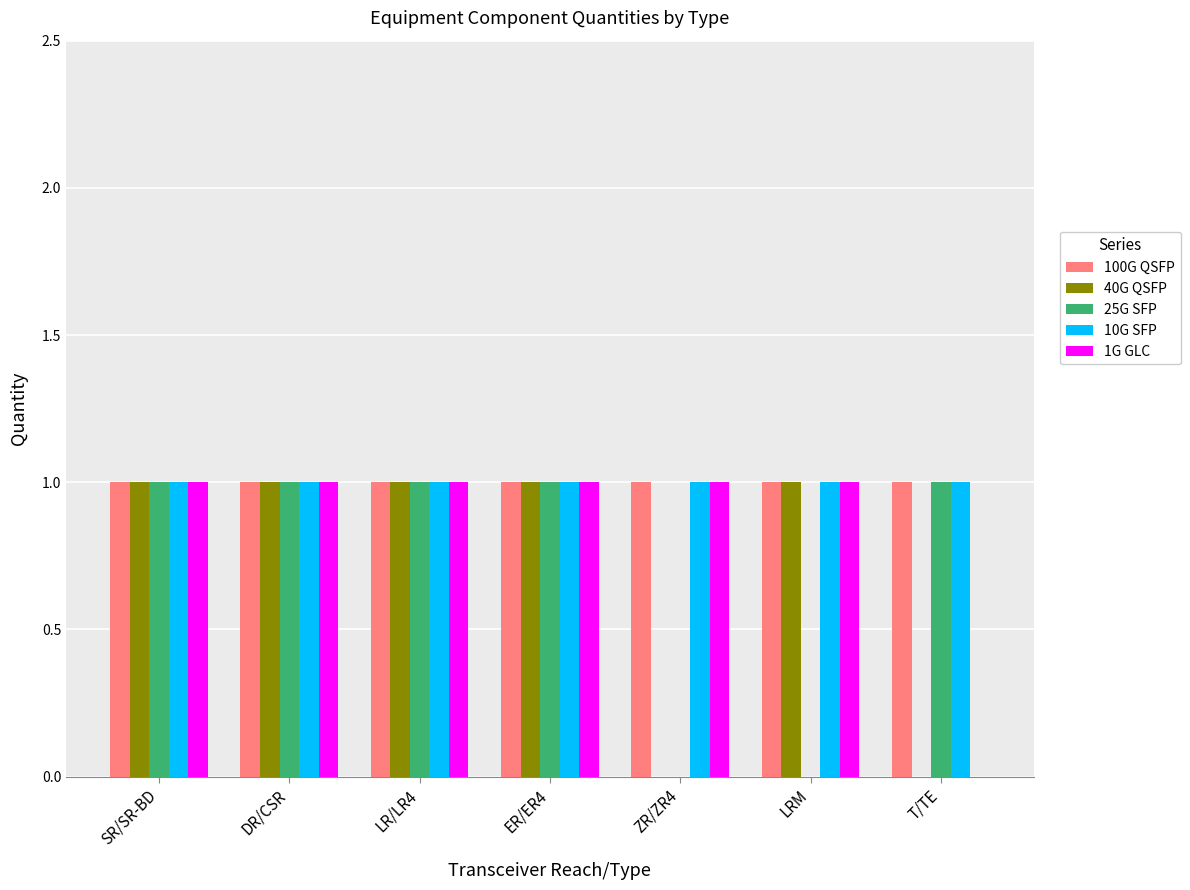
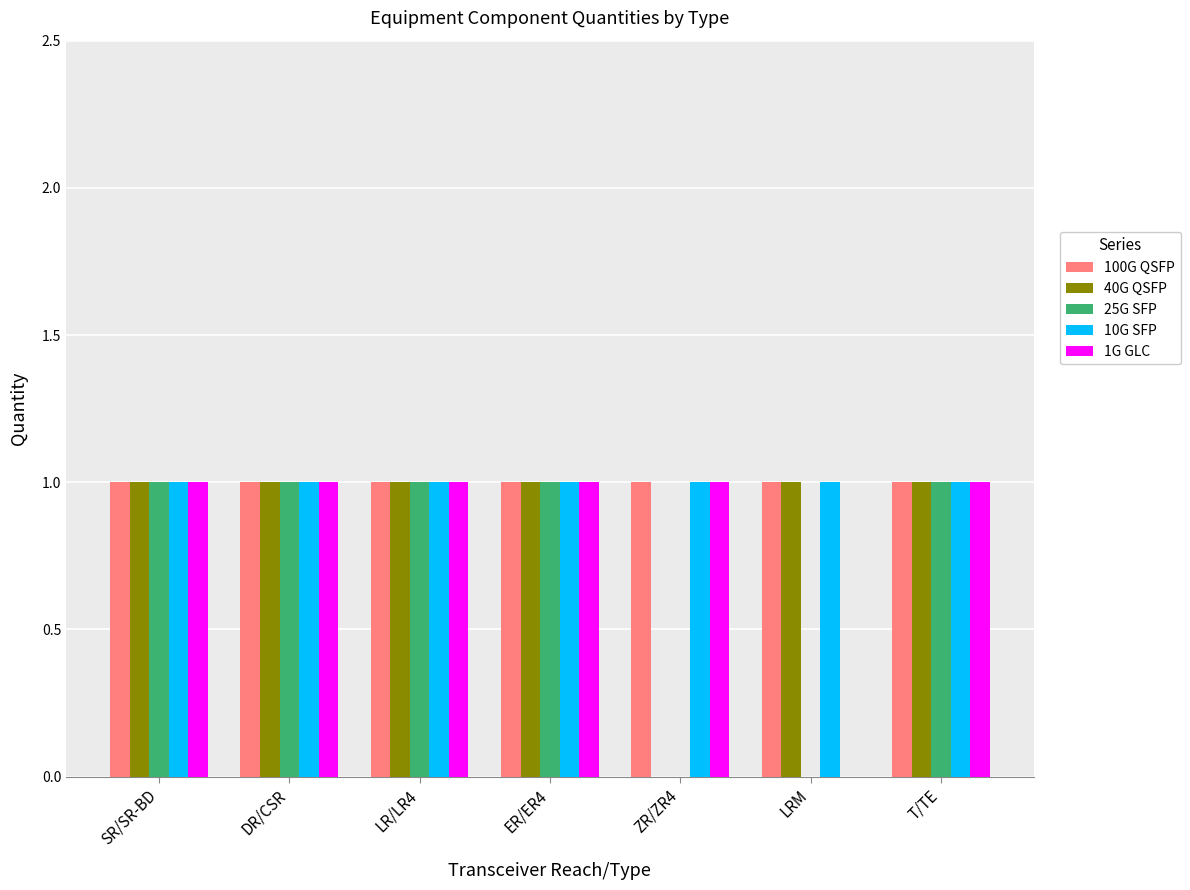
1G GLC, LRM: 1 -> 0
40G QSFP, T/TE: 0 -> 1
1G GLC, T/TE: 0 -> 1
